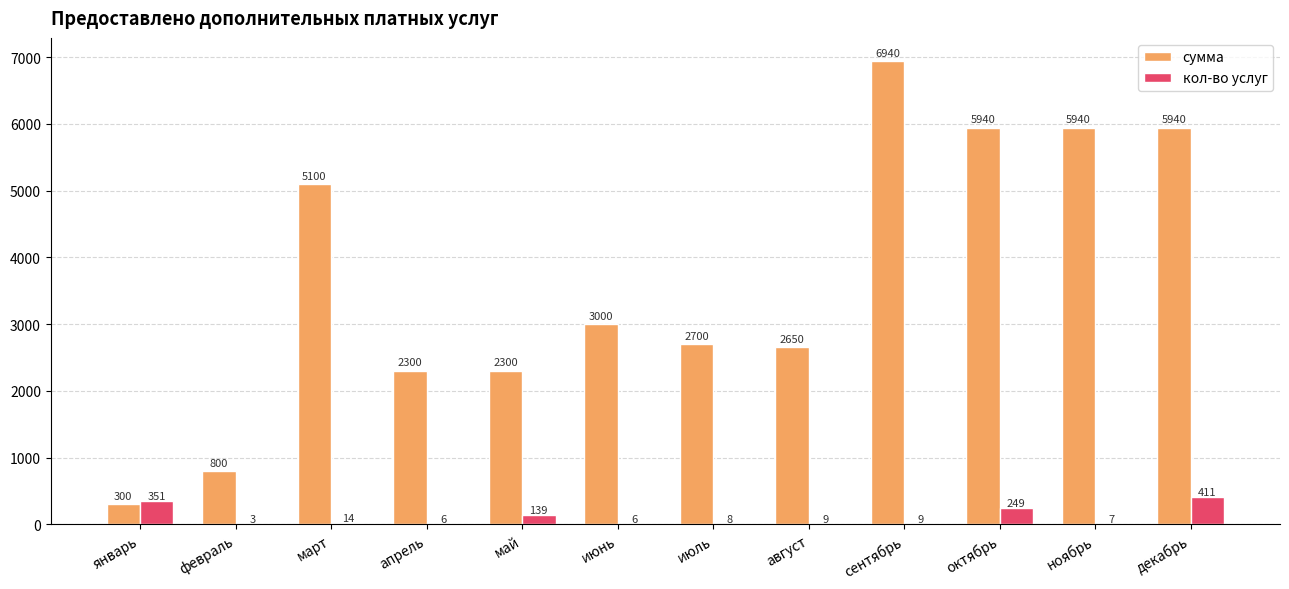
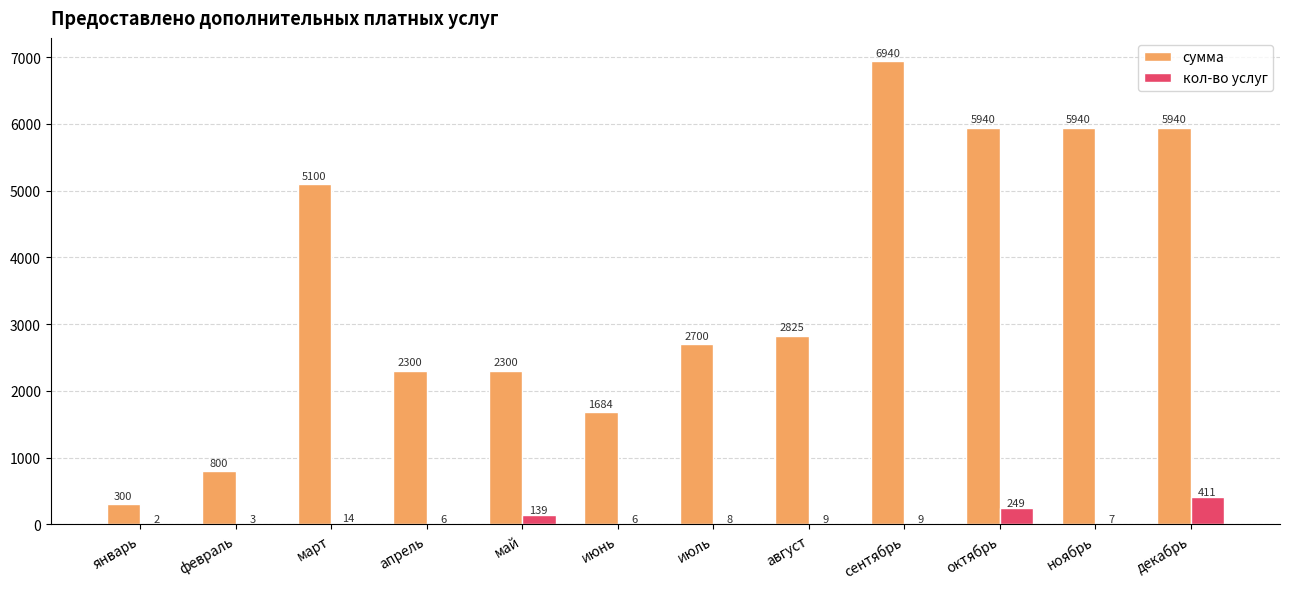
кол-во услуг, январь: 351 -> 2
сумма, июнь: 3000 -> 1684
сумма, август: 2650 -> 2825
